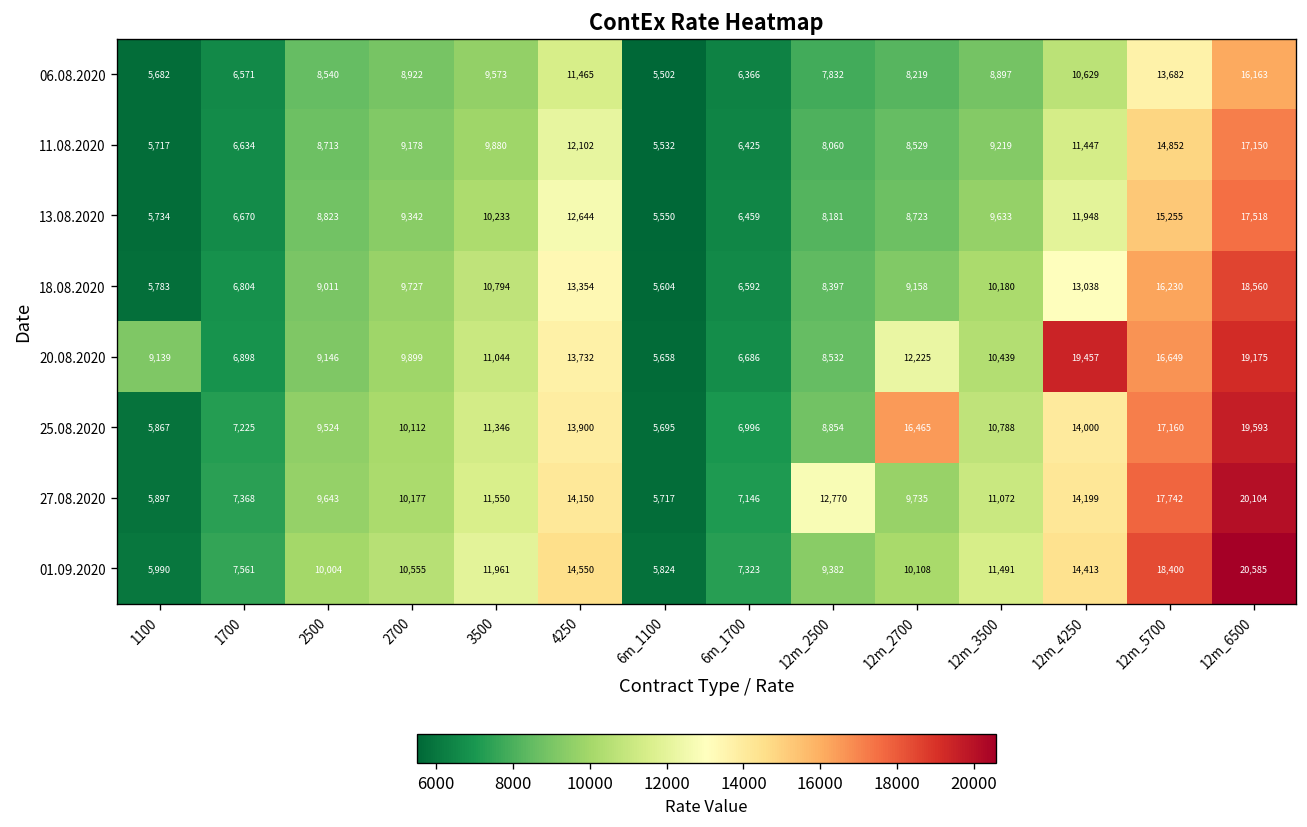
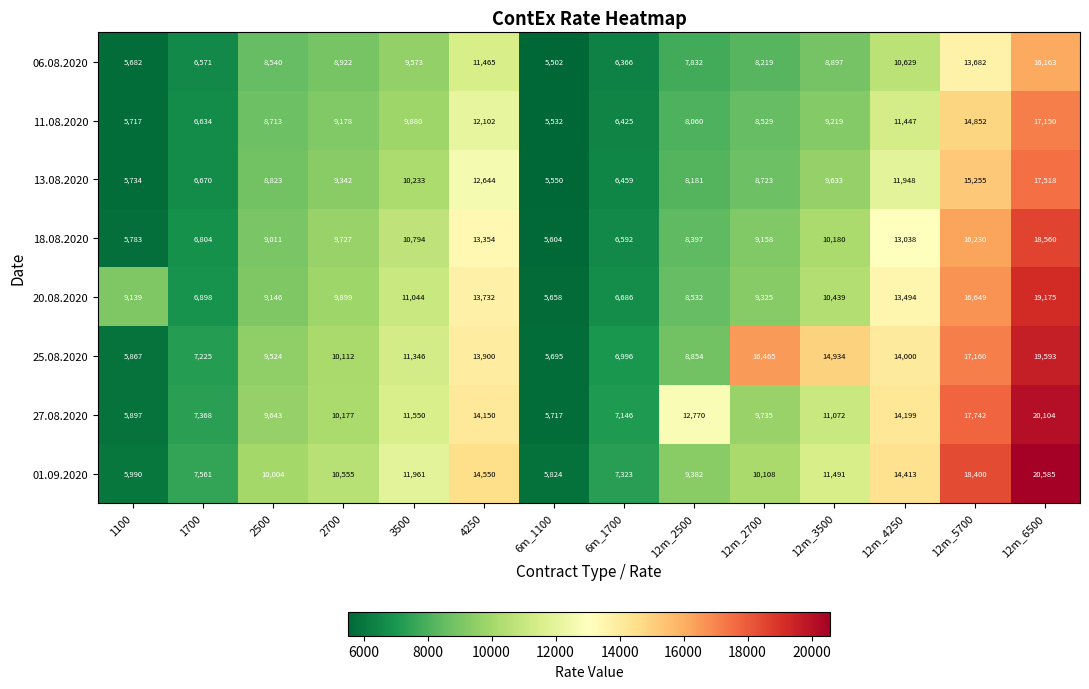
20.08.2020, 12m_2700: 12,225 -> 9,325
20.08.2020, 12m_4250: 19,457 -> 13,494
25.08.2020, 12m_3500: 10,788 -> 14,934
